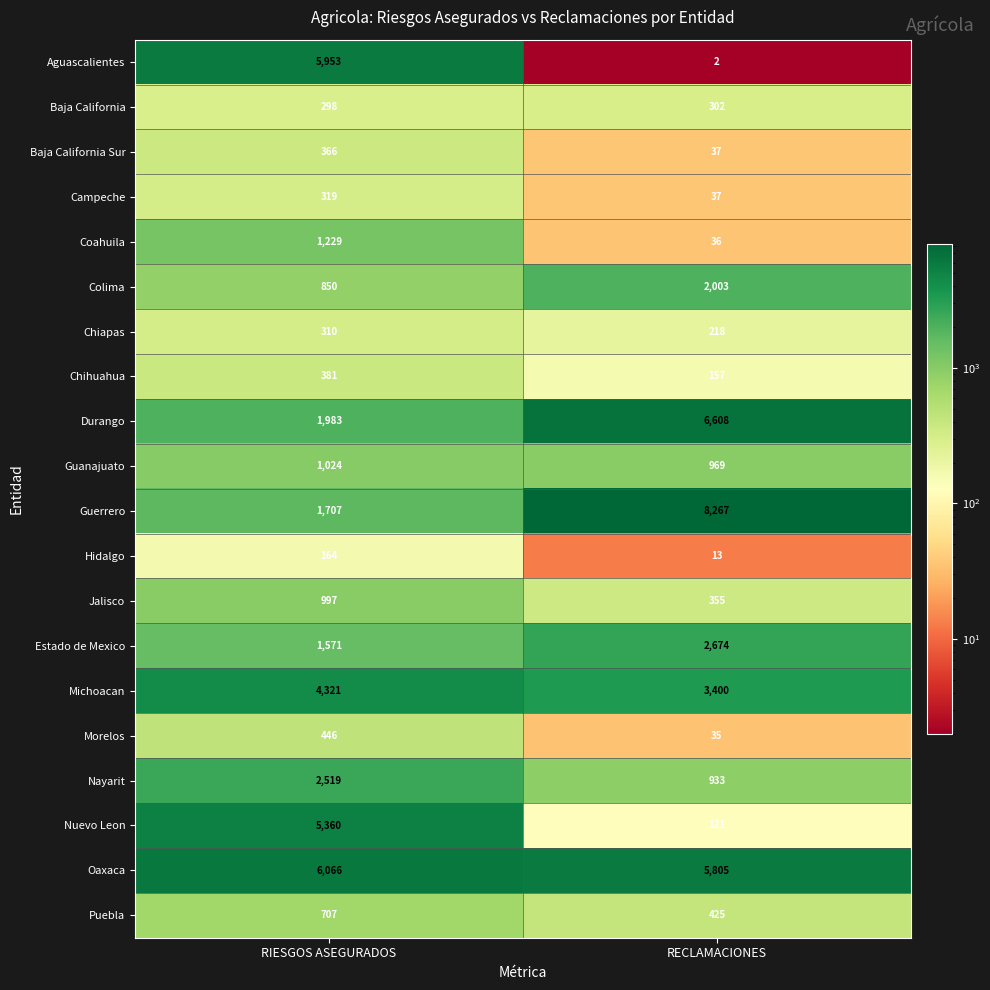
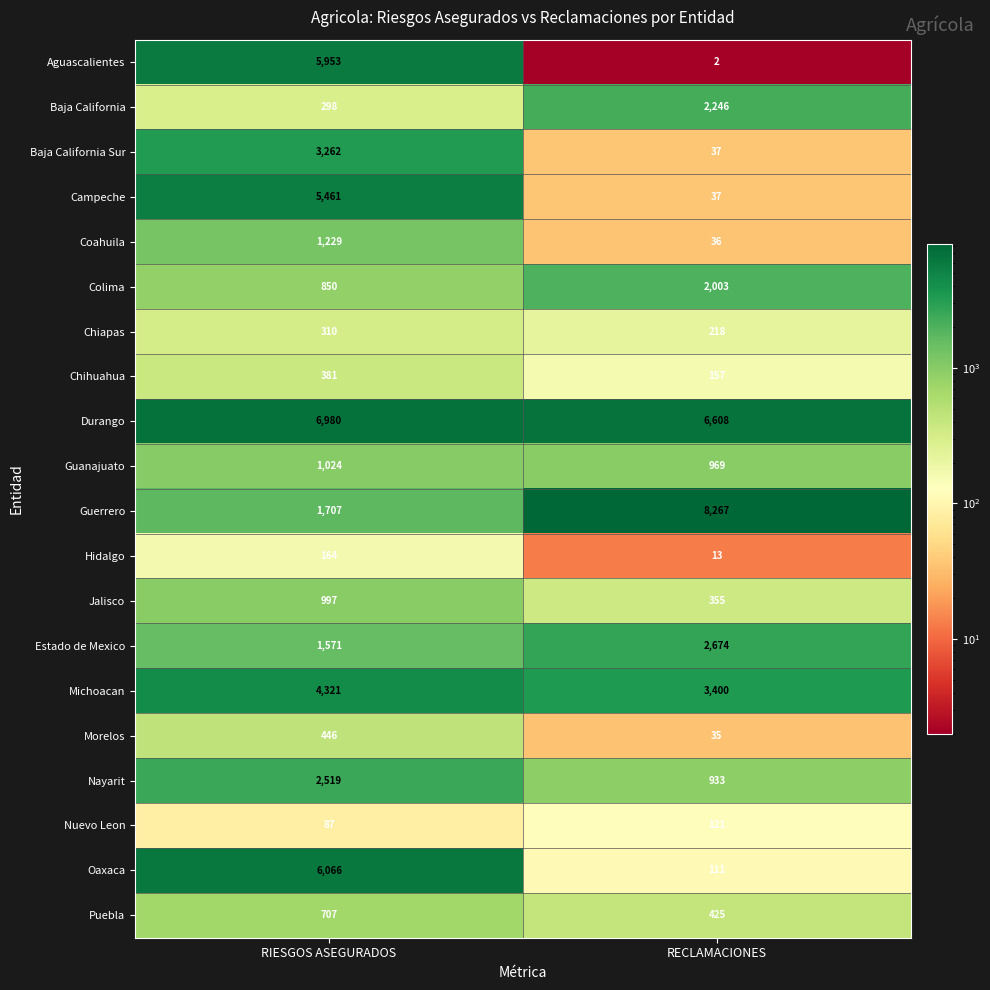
Baja California, RECLAMACIONES: 302 -> 2,246
Baja California Sur, RIESGOS ASEGURADOS: 366 -> 3,262
Campeche, RIESGOS ASEGURADOS: 319 -> 5,461
Durango, RIESGOS ASEGURADOS: 1,983 -> 6,980
Nuevo Leon, RIESGOS ASEGURADOS: 5,360 -> 87
Oaxaca, RECLAMACIONES: 5,805 -> 111
